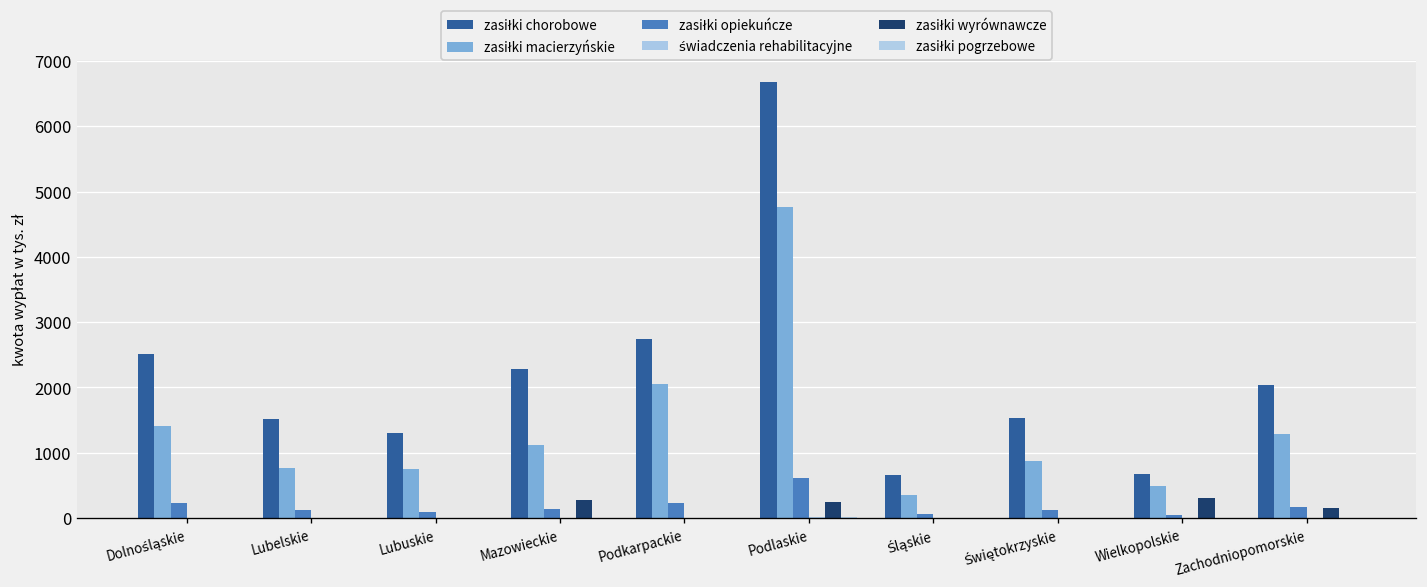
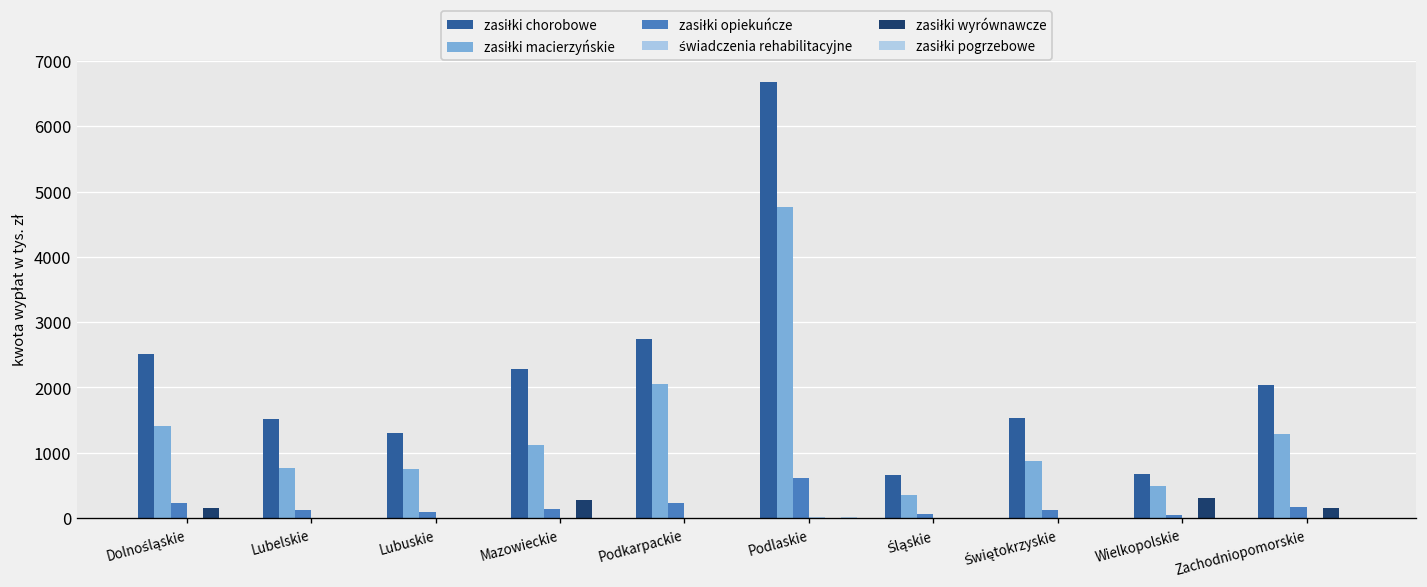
zasiłki wyrównawcze, Dolnośląskie: 0 -> 200
zasiłki wyrównawcze, Podlaskie: 200 -> 0
